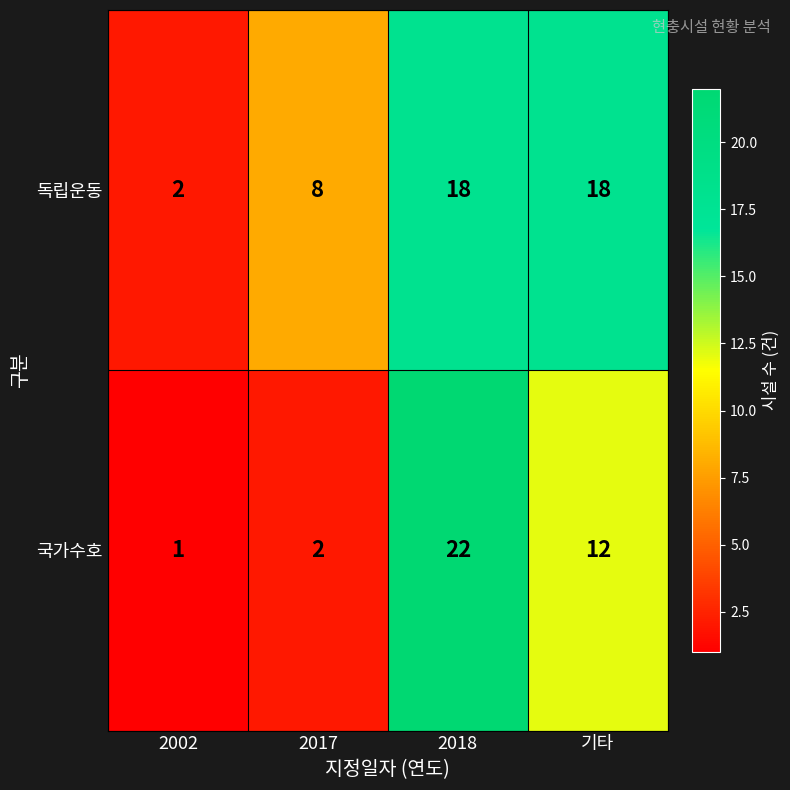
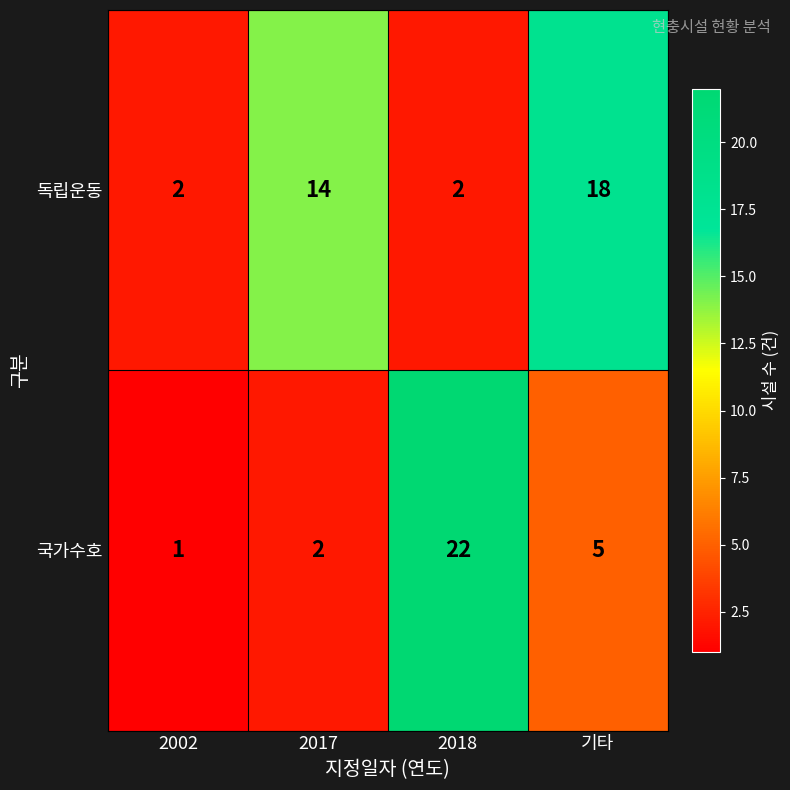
독립운동, 2017: 8 -> 14
독립운동, 2018: 18 -> 2
국가수호, 기타: 12 -> 5
